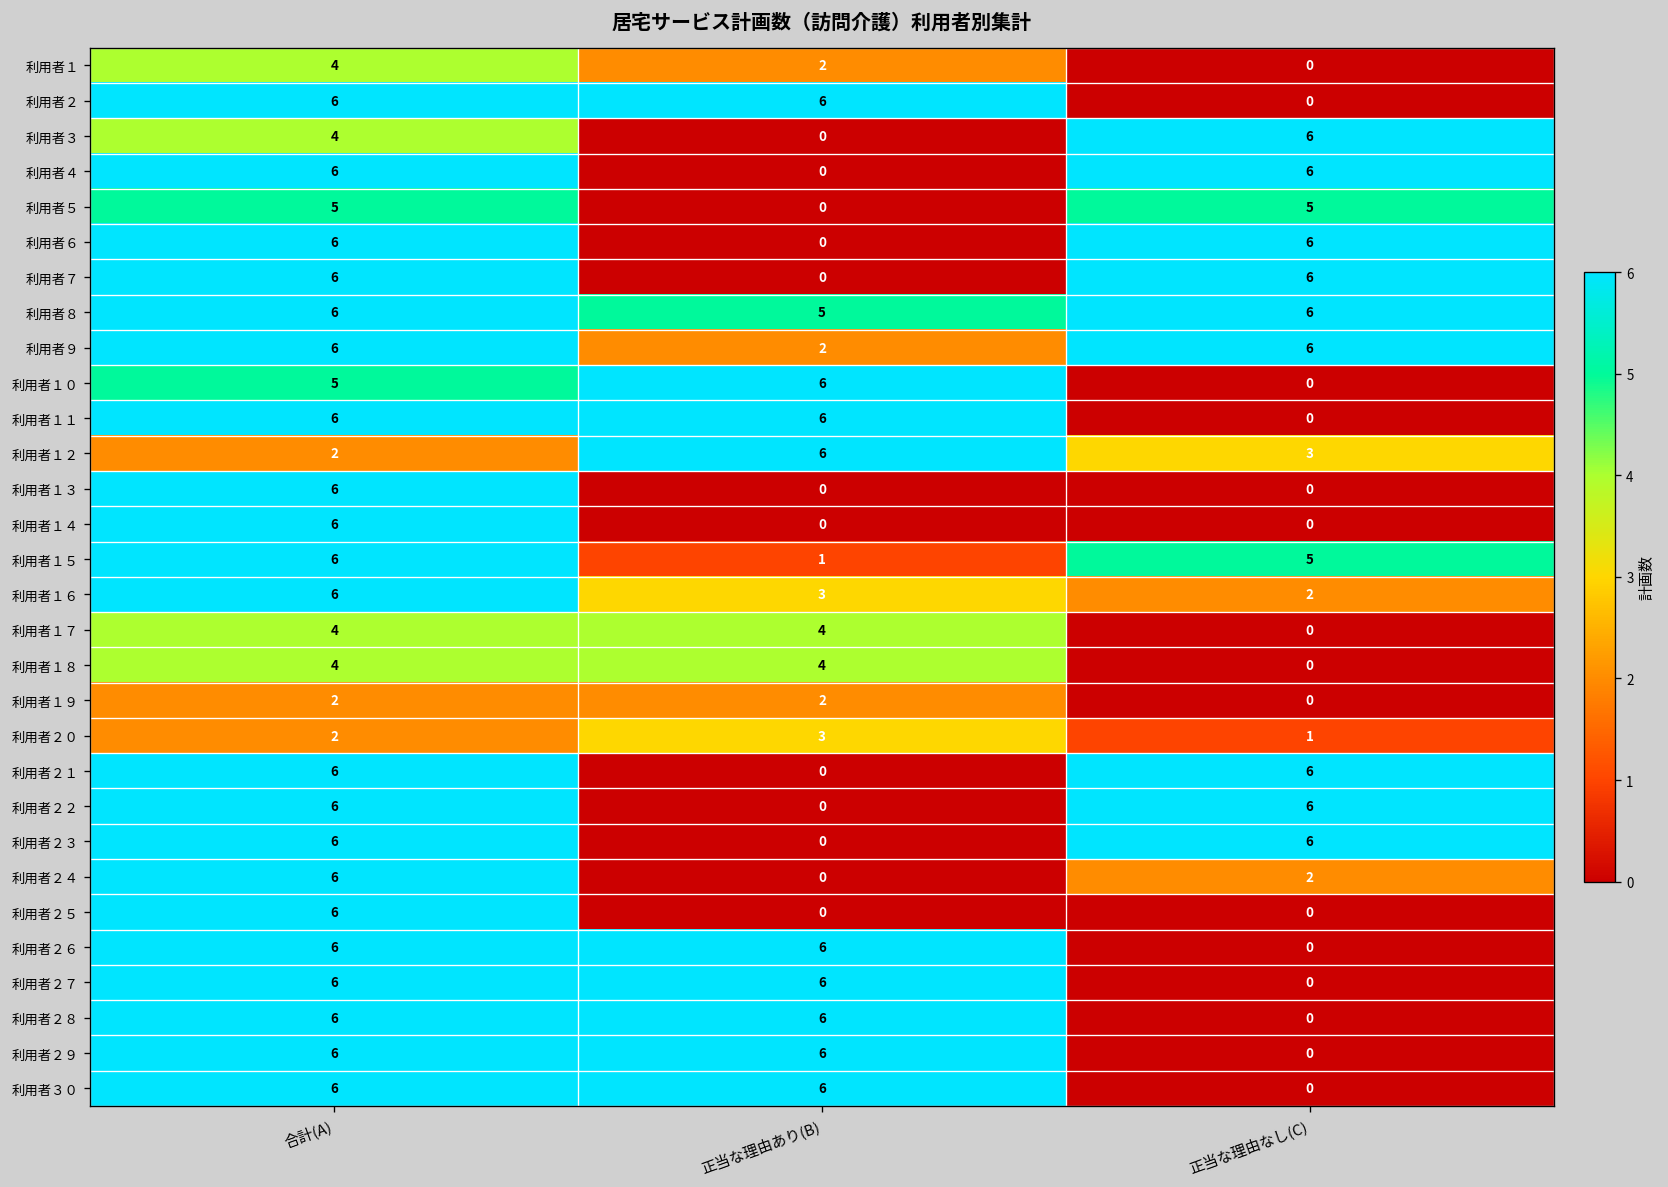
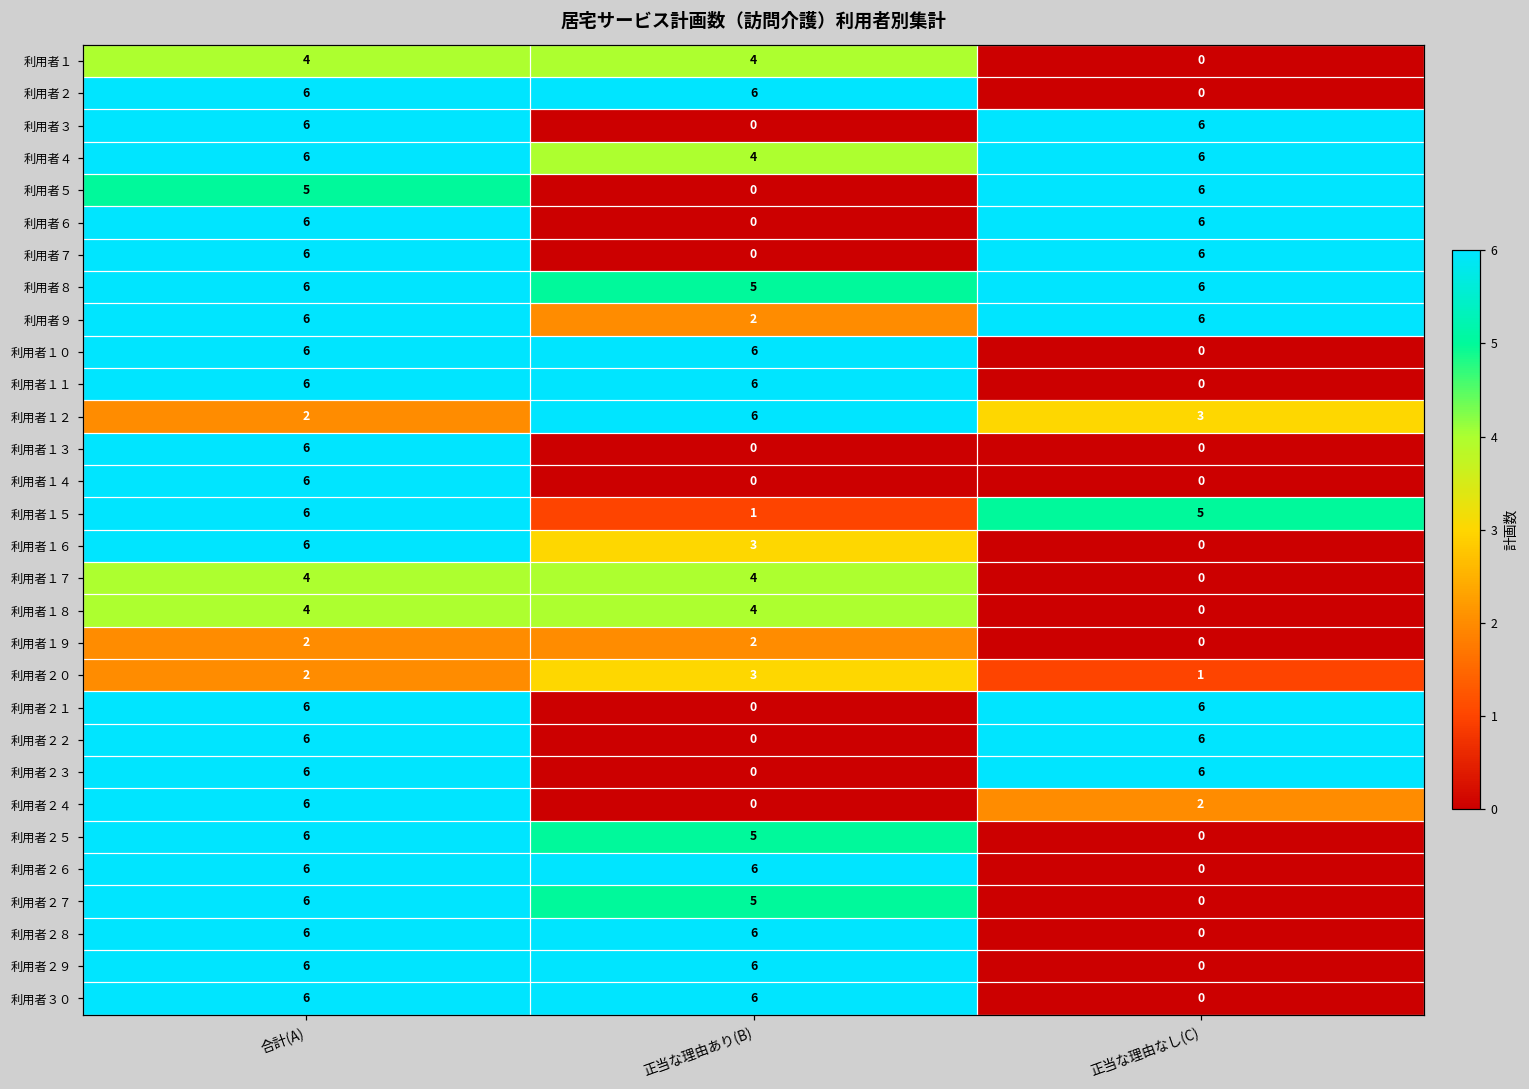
利用者１, 正当な理由あり(B): 2 -> 4
利用者３, 合計(A): 4 -> 6
利用者４, 正当な理由あり(B): 0 -> 4
利用者５, 正当な理由なし(C): 5 -> 6
利用者１０, 合計(A): 5 -> 6
利用者１６, 正当な理由なし(C): 2 -> 0
利用者２５, 正当な理由あり(B): 0 -> 5
利用者２７, 正当な理由あり(B): 6 -> 5
